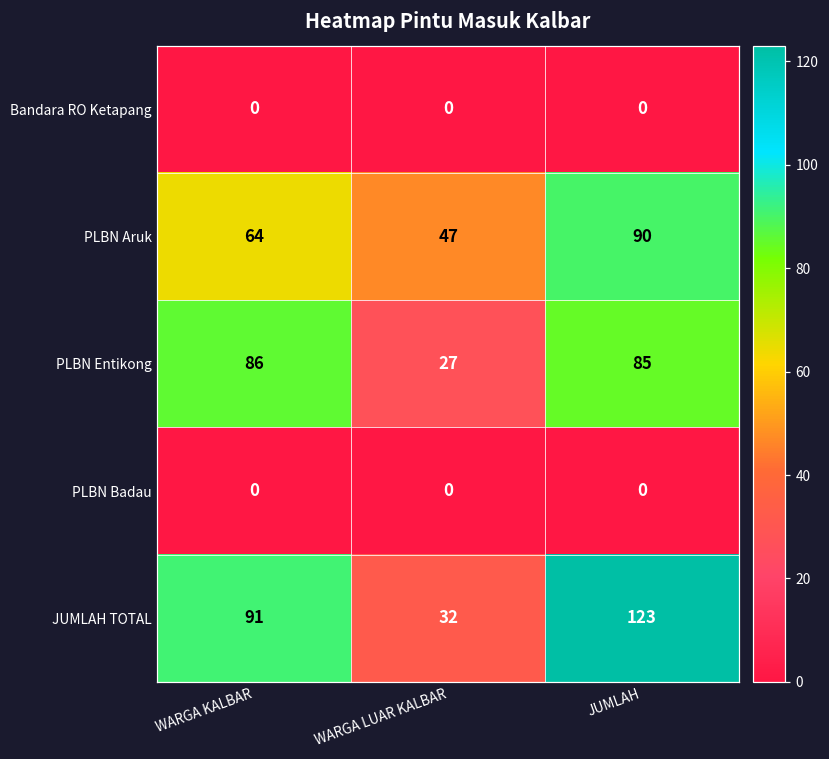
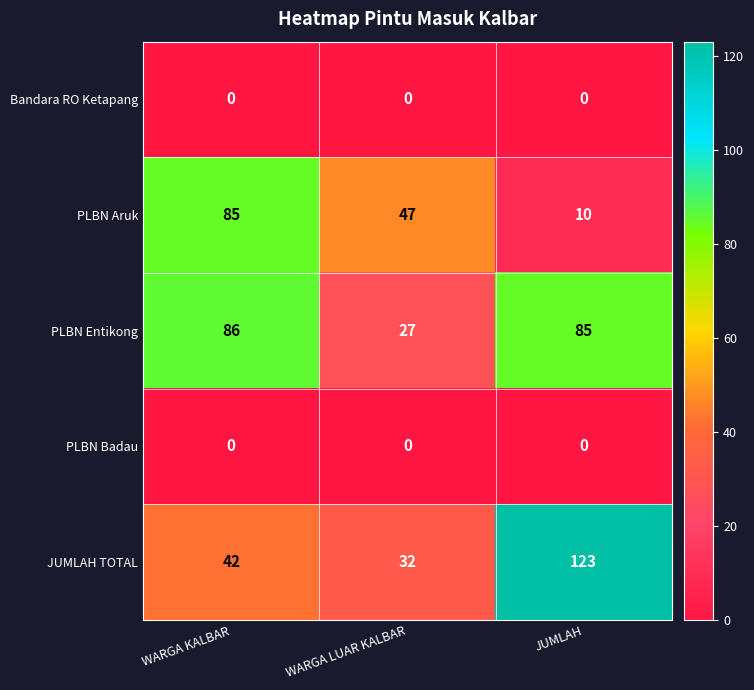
PLBN Aruk, WARGA KALBAR: 64 -> 85
PLBN Aruk, JUMLAH: 90 -> 10
JUMLAH TOTAL, WARGA KALBAR: 91 -> 42
